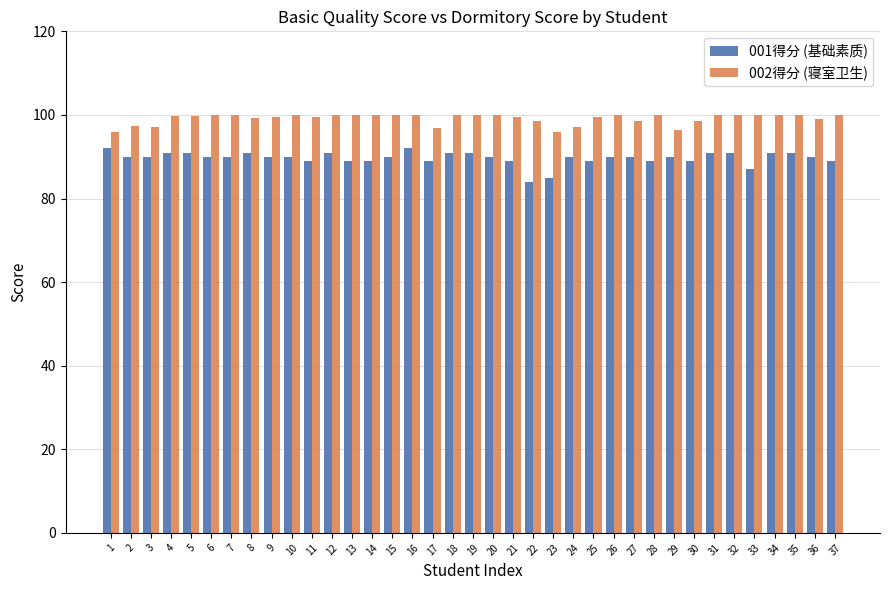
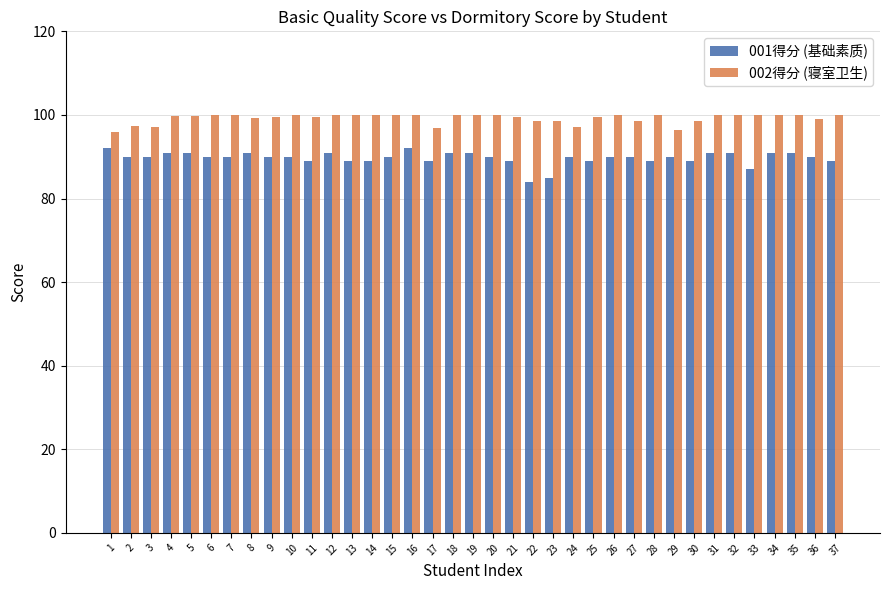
002得分 (寝室卫生), 23: 96 -> 99
